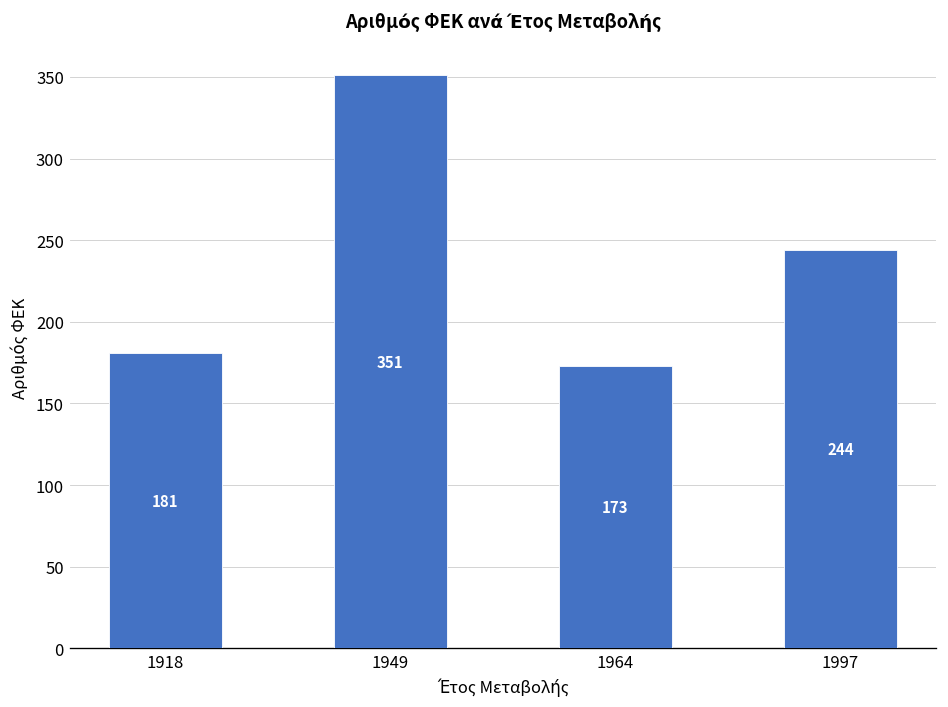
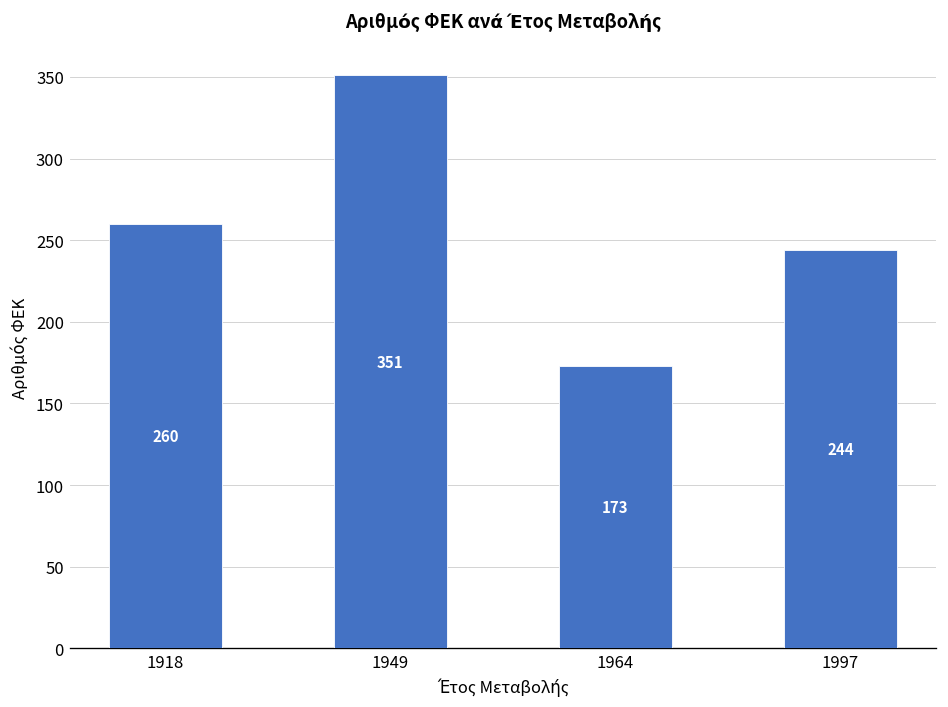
1918: 181 -> 260
